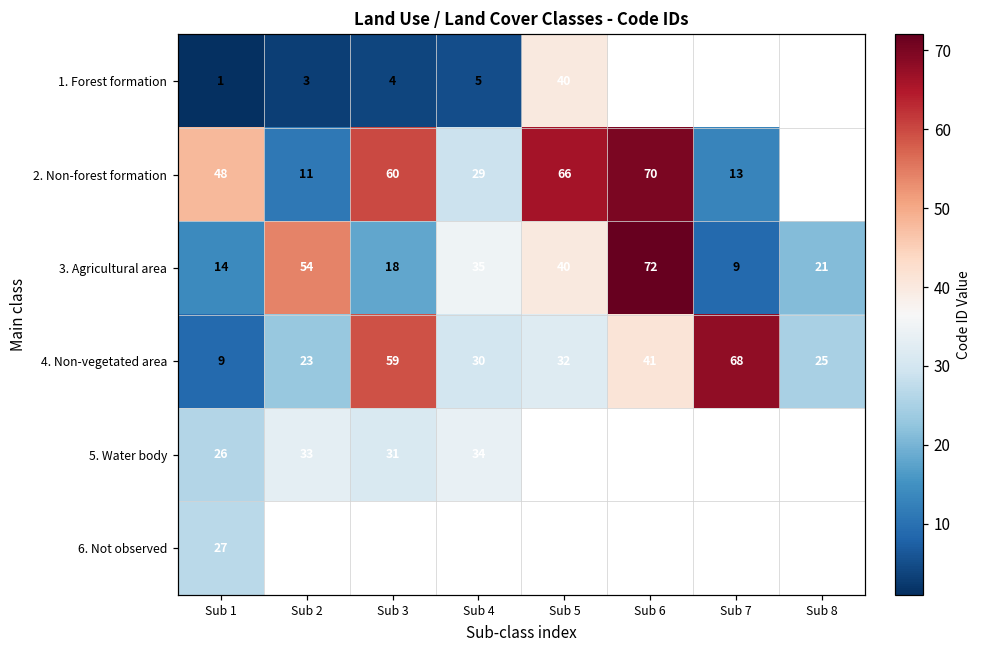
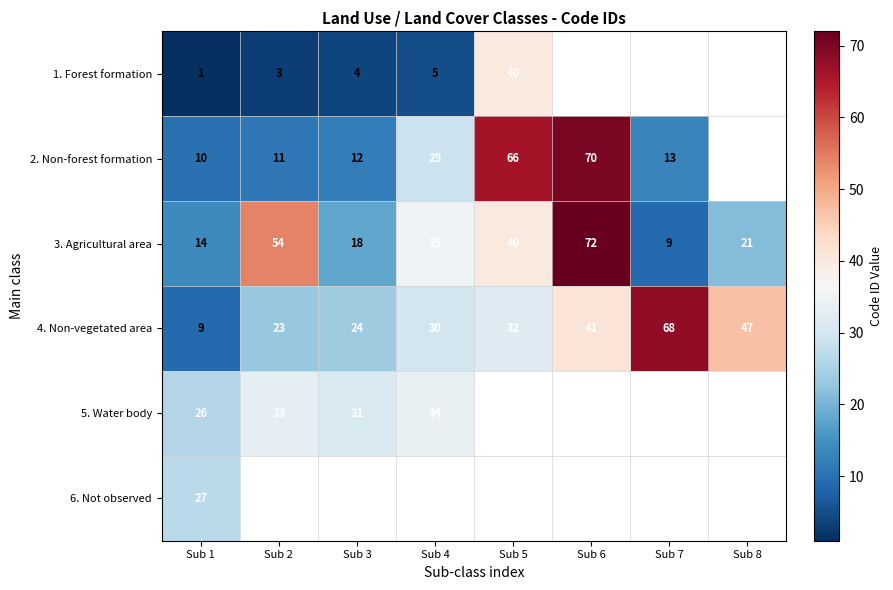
2. Non-forest formation, Sub 1: 48 -> 10
2. Non-forest formation, Sub 3: 60 -> 12
4. Non-vegetated area, Sub 3: 59 -> 24
4. Non-vegetated area, Sub 8: 25 -> 47
